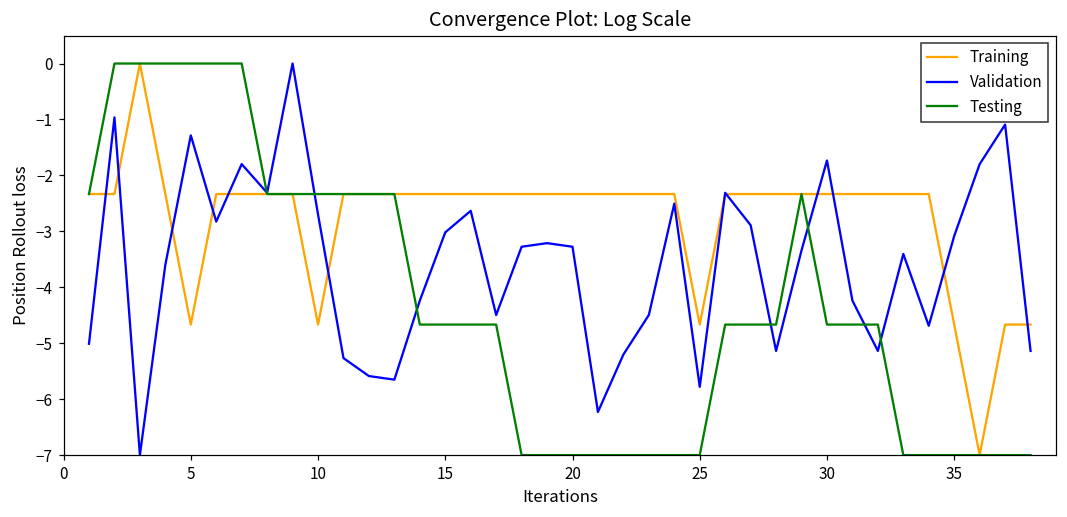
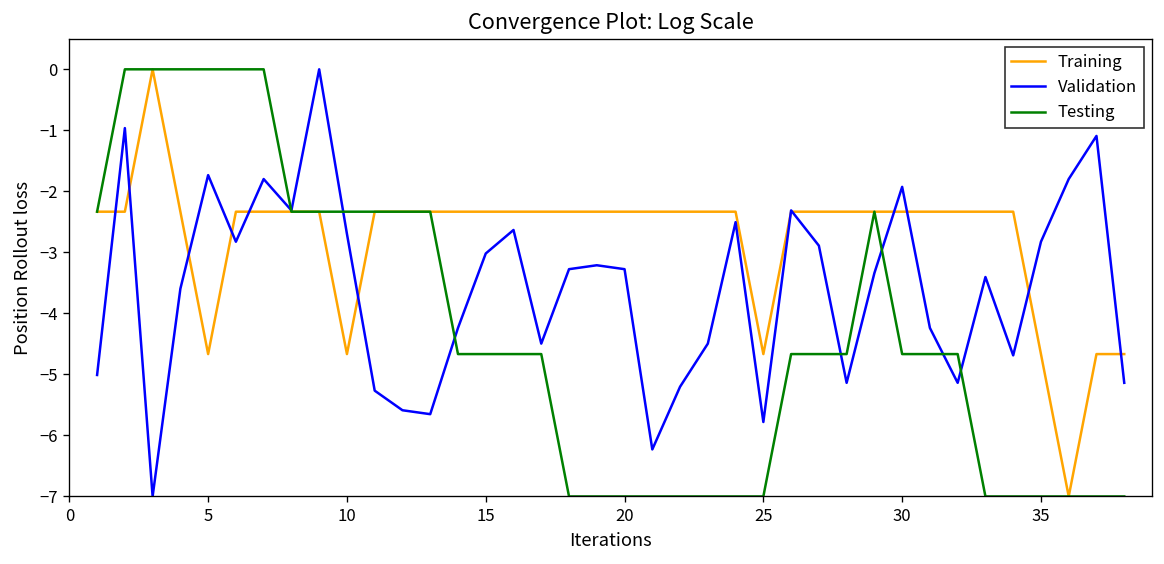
Validation, 5: -1.3 -> -1.7
Validation, 30: -1.7 -> -1.9
Validation, 35: -3.1 -> -2.8
